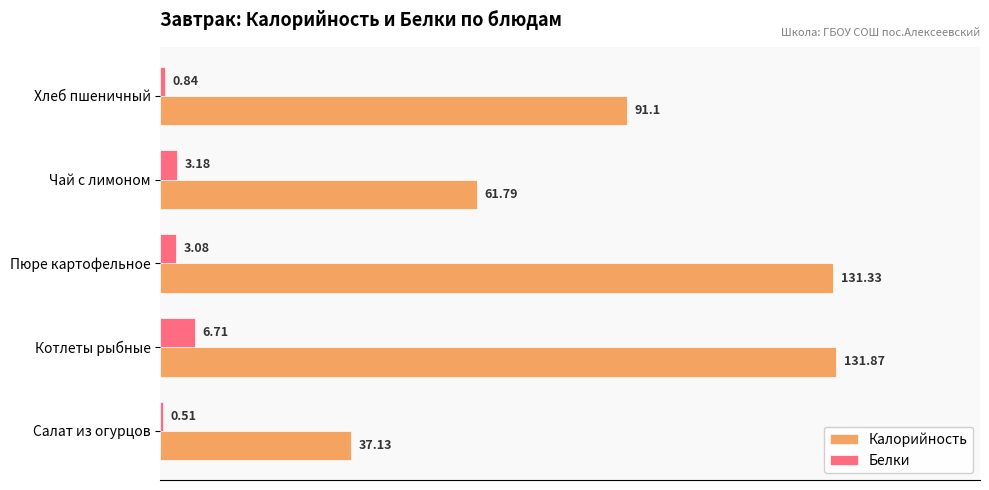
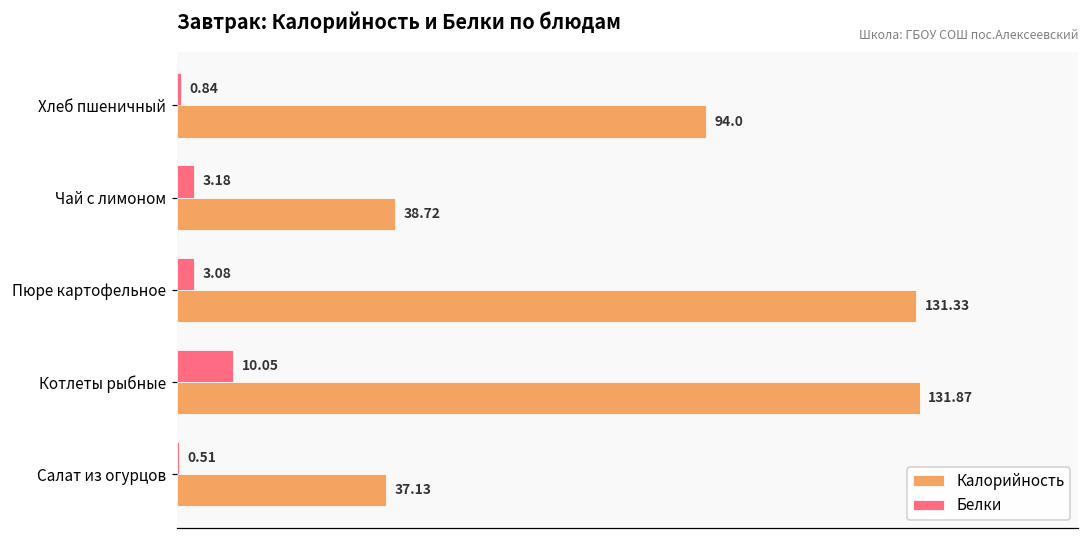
Калорийность, Хлеб пшеничный: 91.1 -> 94.0
Калорийность, Чай с лимоном: 61.79 -> 38.72
Белки, Котлеты рыбные: 6.71 -> 10.05
